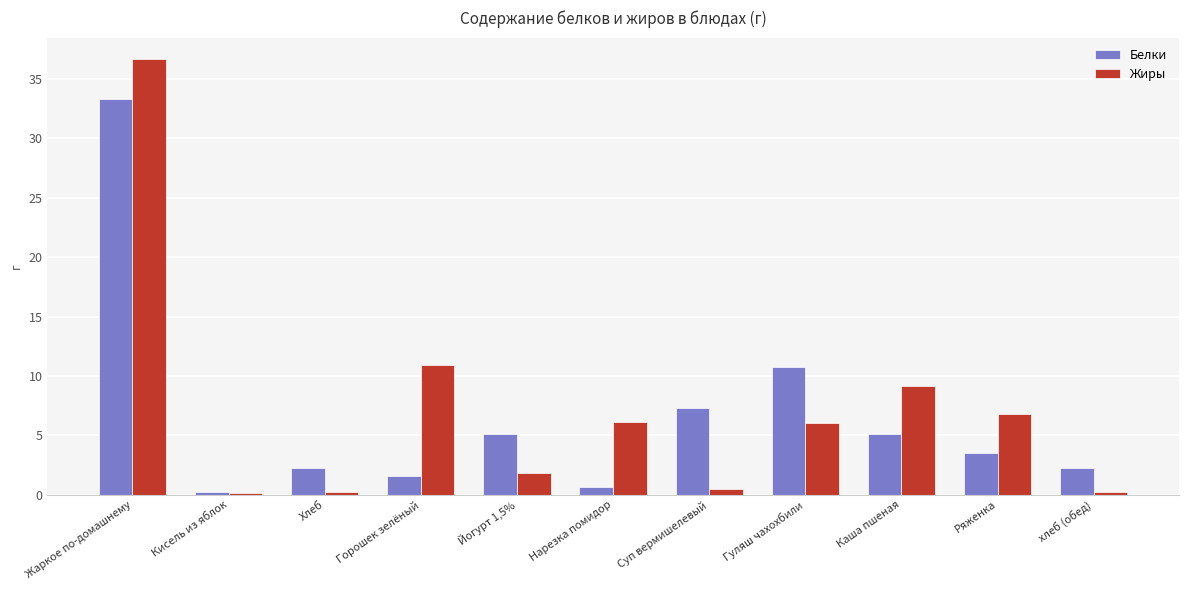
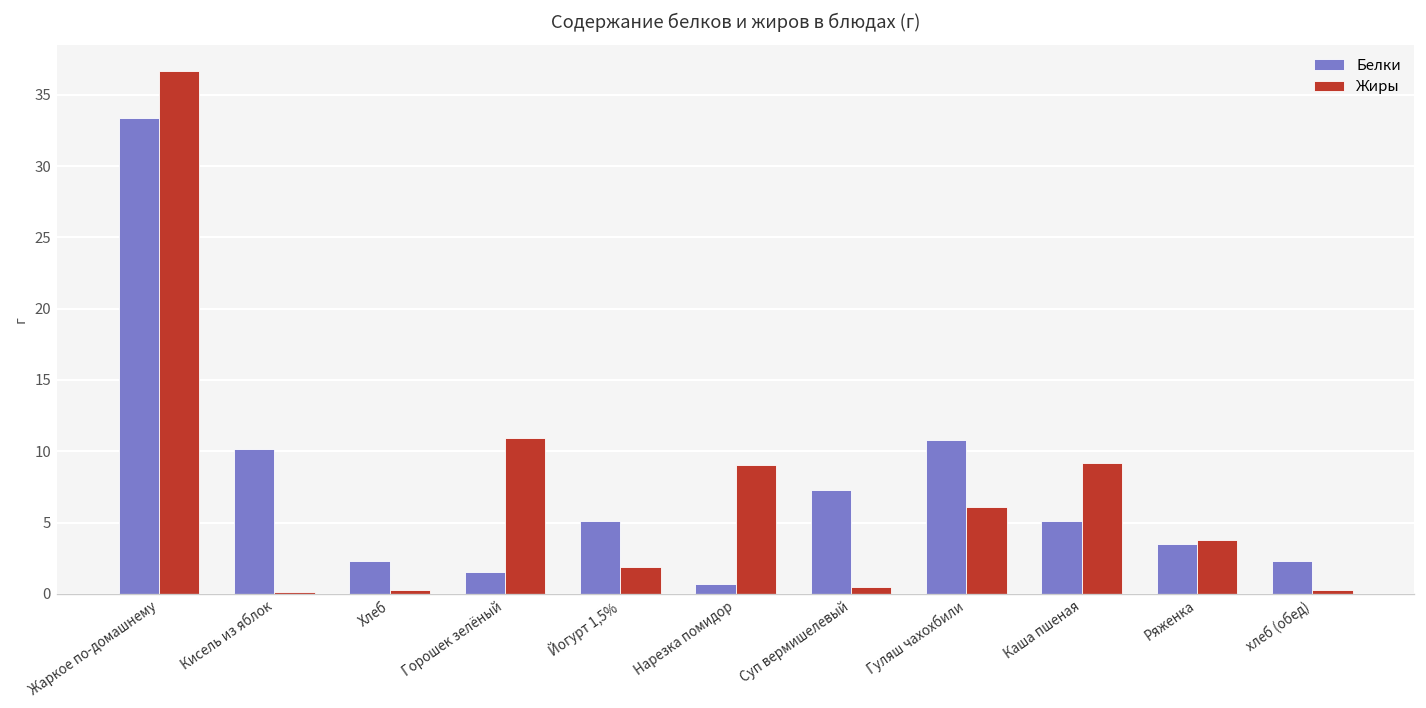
Белки, Кисель из яблок: 0.2 -> 10.1
Жиры, Нарезка помидор: 6.1 -> 9.1
Жиры, Ряженка: 6.8 -> 3.8
